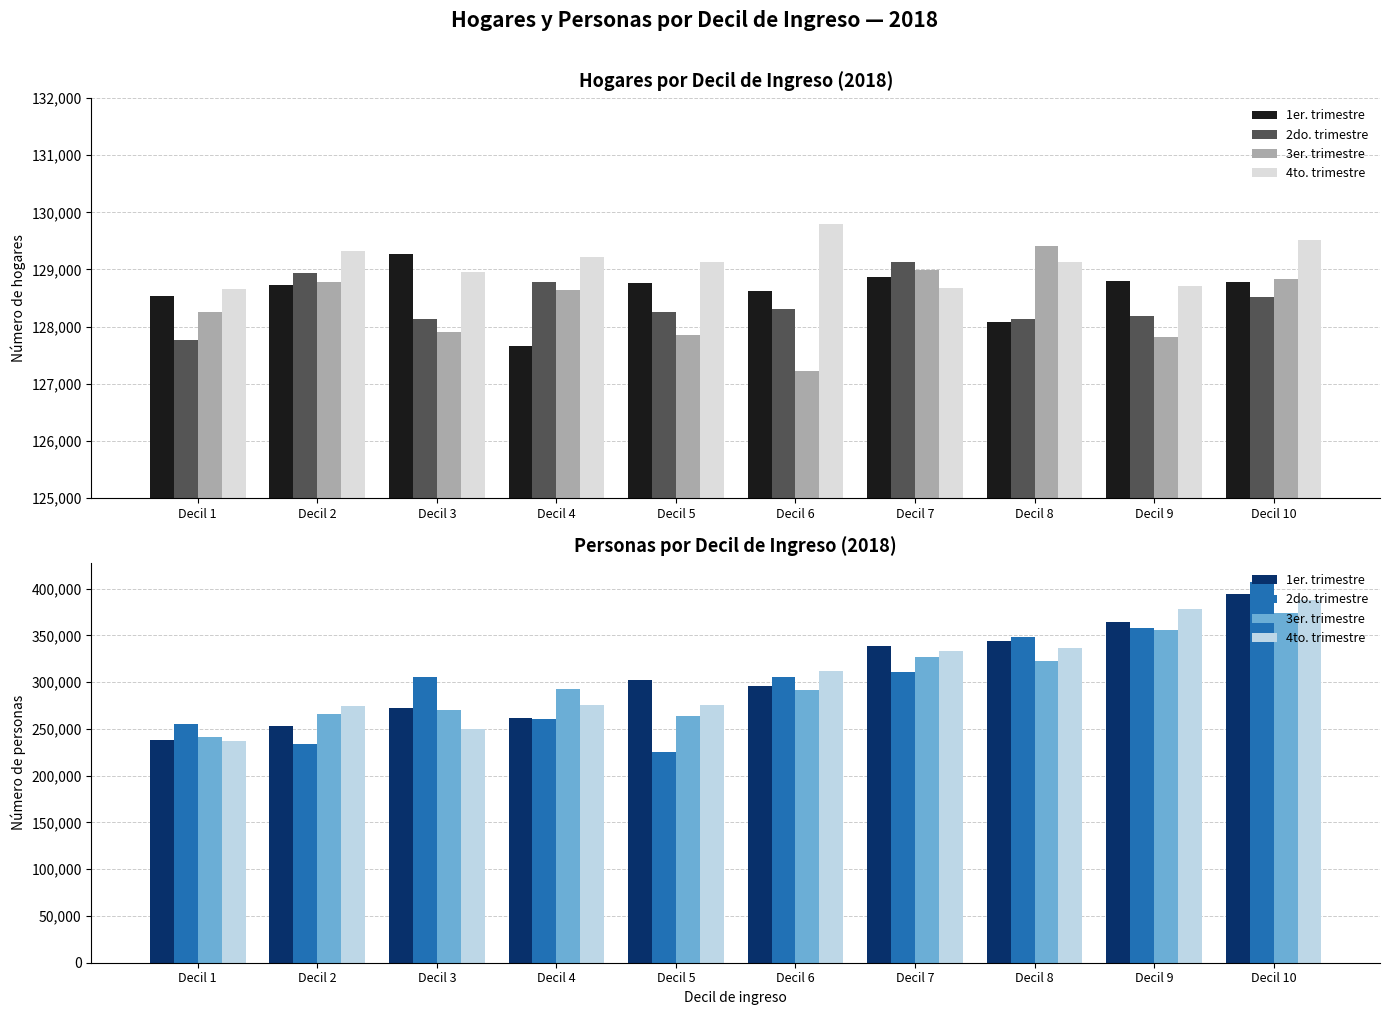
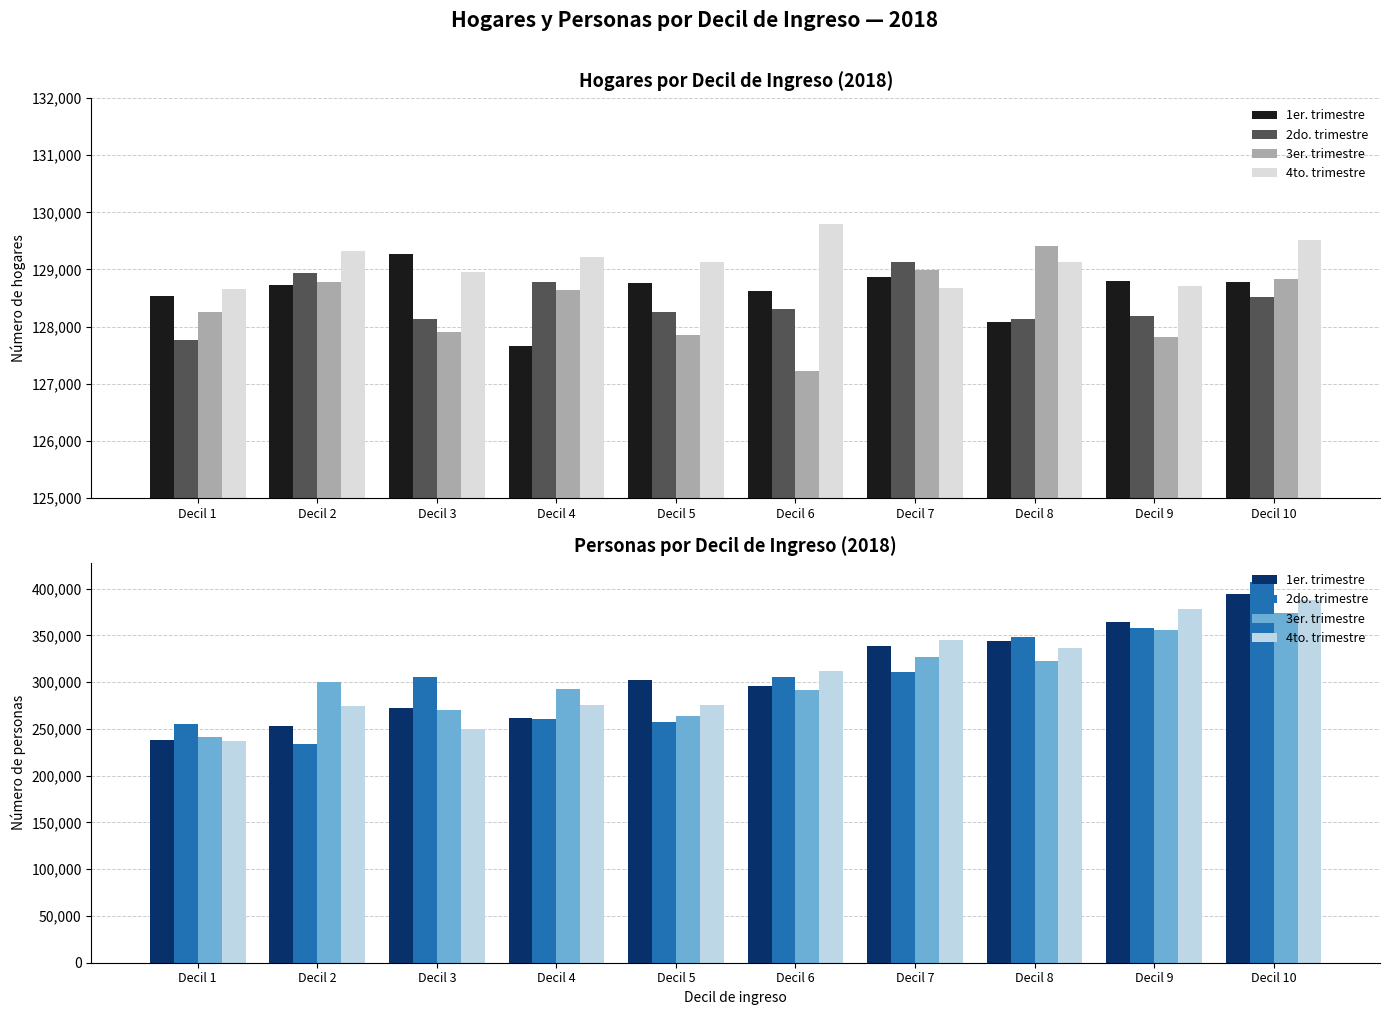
Personas por Decil de Ingreso (2018), 3er. trimestre, Decil 2: 270,000 -> 300,000
Personas por Decil de Ingreso (2018), 2do. trimestre, Decil 5: 220,000 -> 260,000
Personas por Decil de Ingreso (2018), 4to. trimestre, Decil 7: 330,000 -> 350,000
